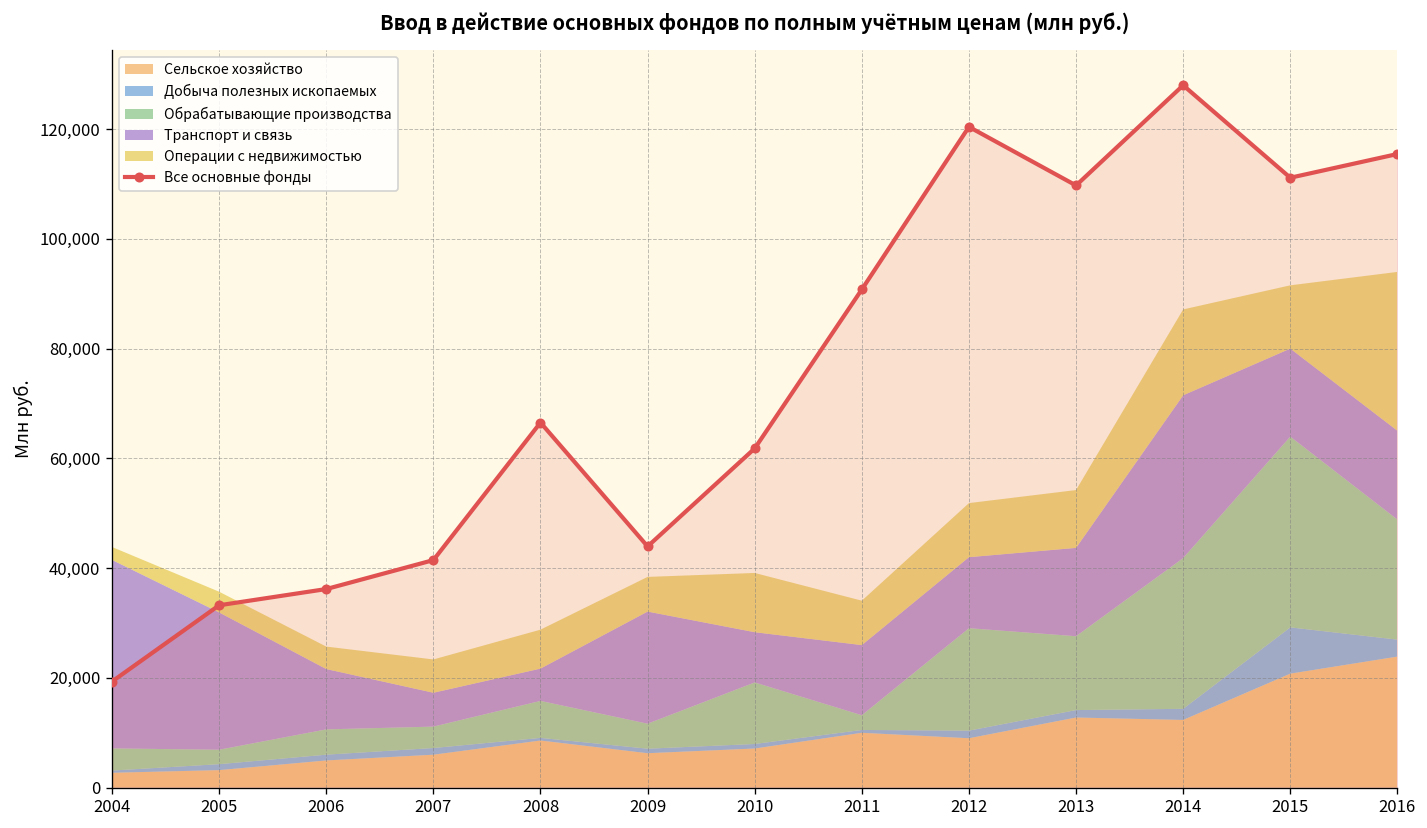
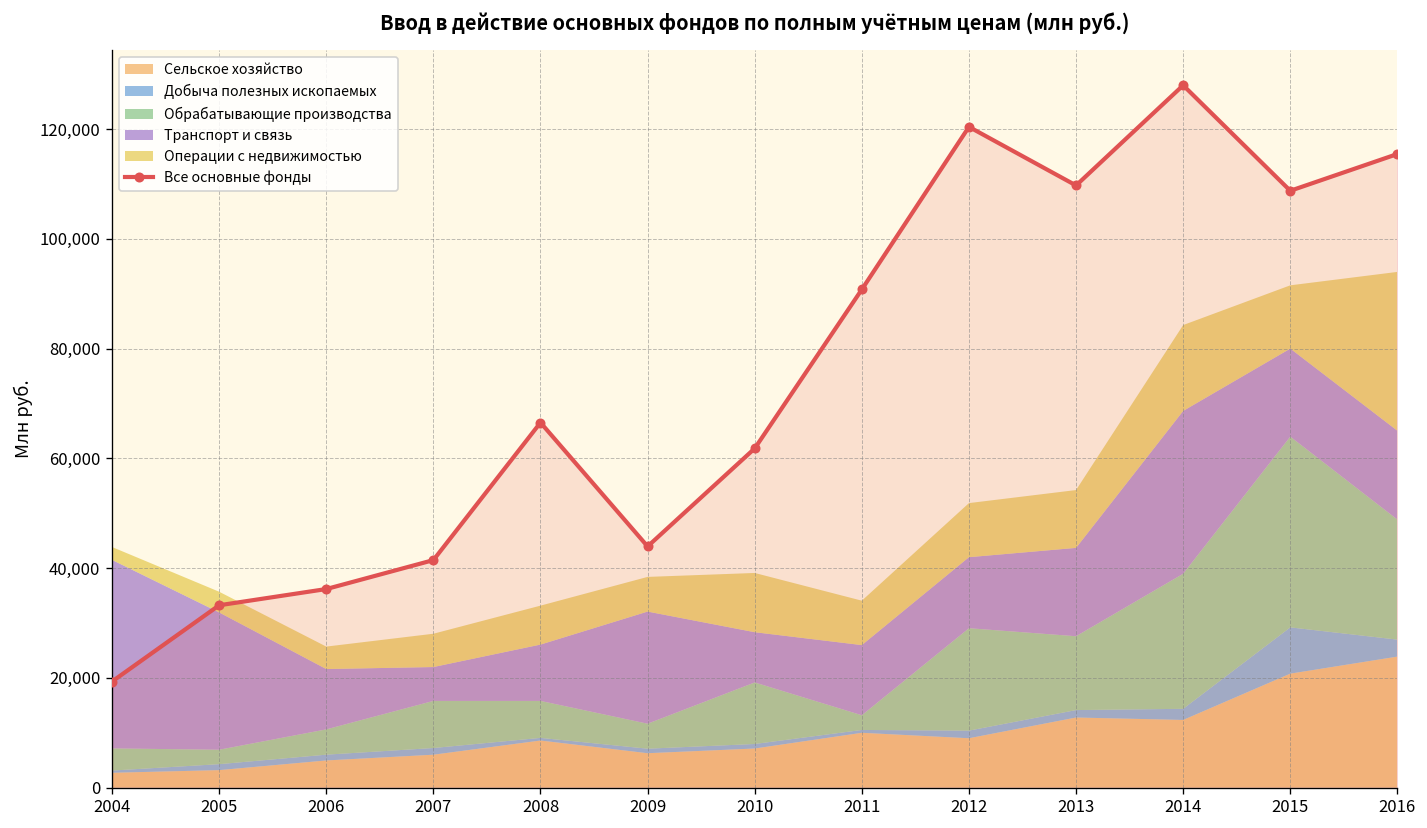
Обрабатывающие производства, 2007: 4,000 -> 9,000
Транспорт и связь, 2008: 6,000 -> 10,000
Обрабатывающие производства, 2014: 27,000 -> 25,000
Все основные фонды, 2015: 111,000 -> 109,000
